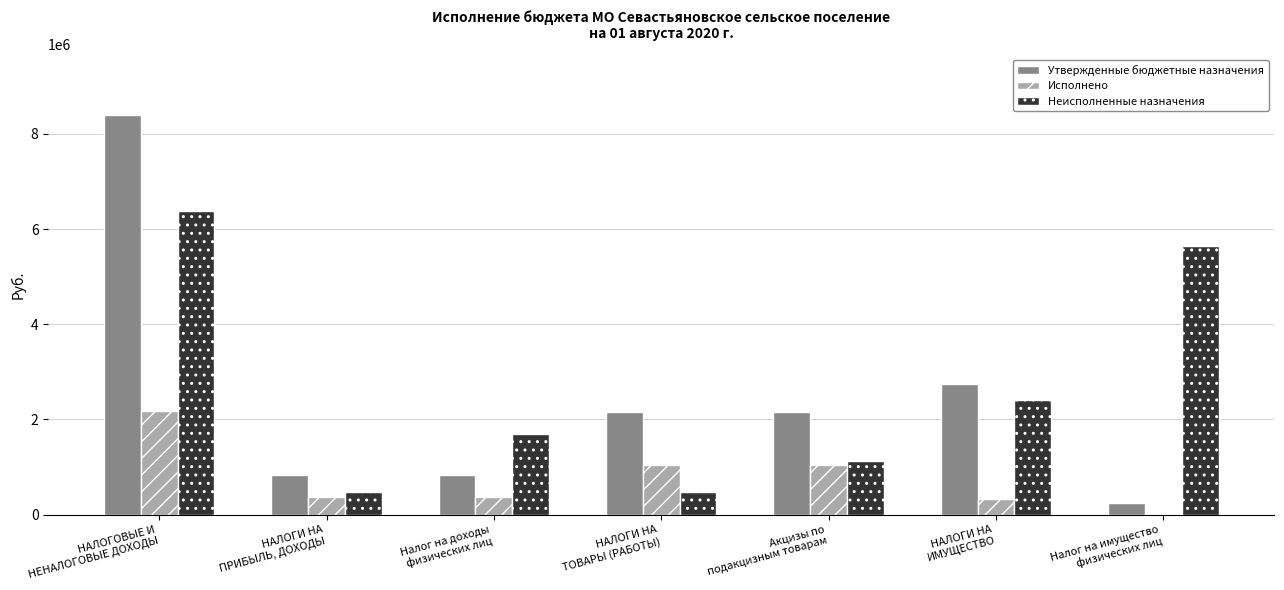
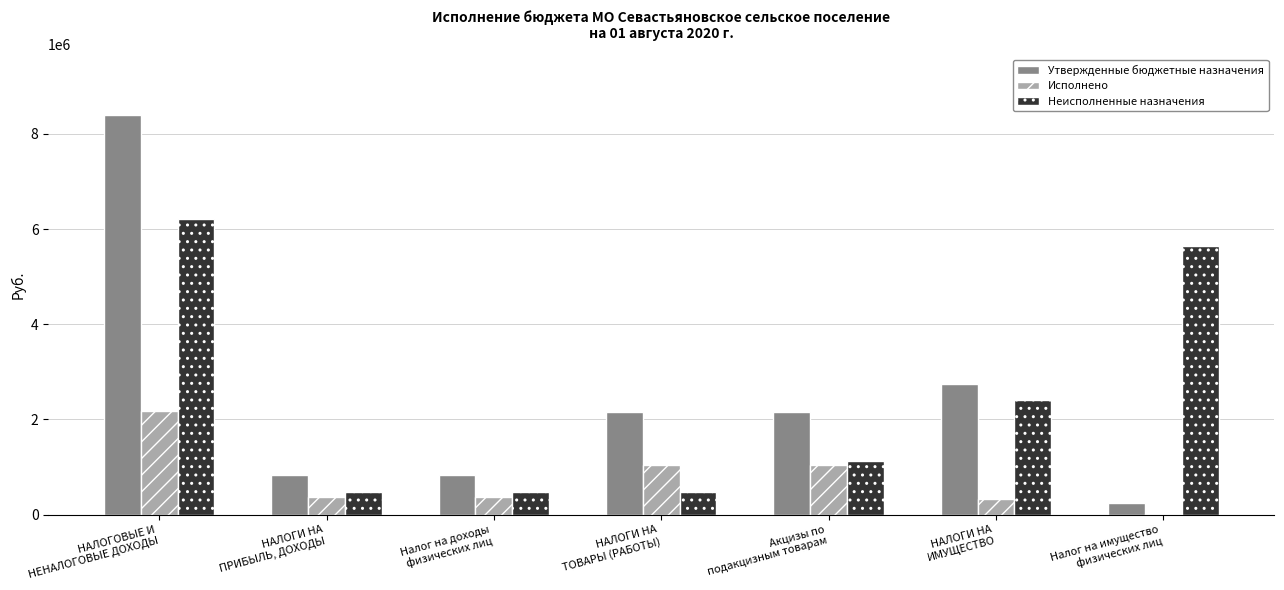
Неисполненные назначения, НАЛОГОВЫЕ И НЕНАЛОГОВЫЕ ДОХОДЫ: 6400000 -> 6200000
Неисполненные назначения, Налог на доходы физических лиц: 1700000 -> 500000
